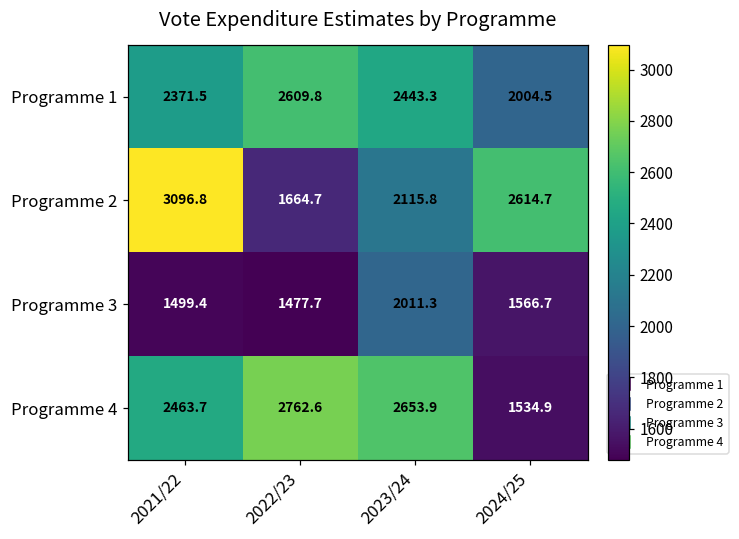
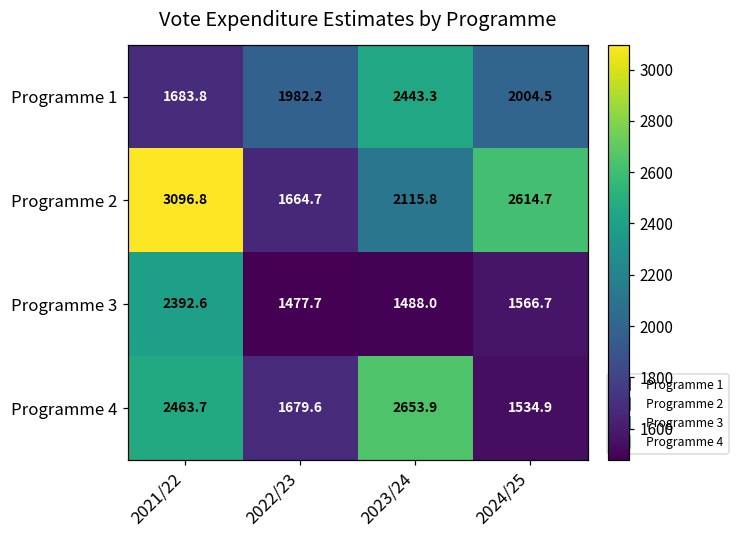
Programme 1, 2021/22: 2371.5 -> 1683.8
Programme 1, 2022/23: 2609.8 -> 1982.2
Programme 3, 2021/22: 1499.4 -> 2392.6
Programme 3, 2023/24: 2011.3 -> 1488.0
Programme 4, 2022/23: 2762.6 -> 1679.6
